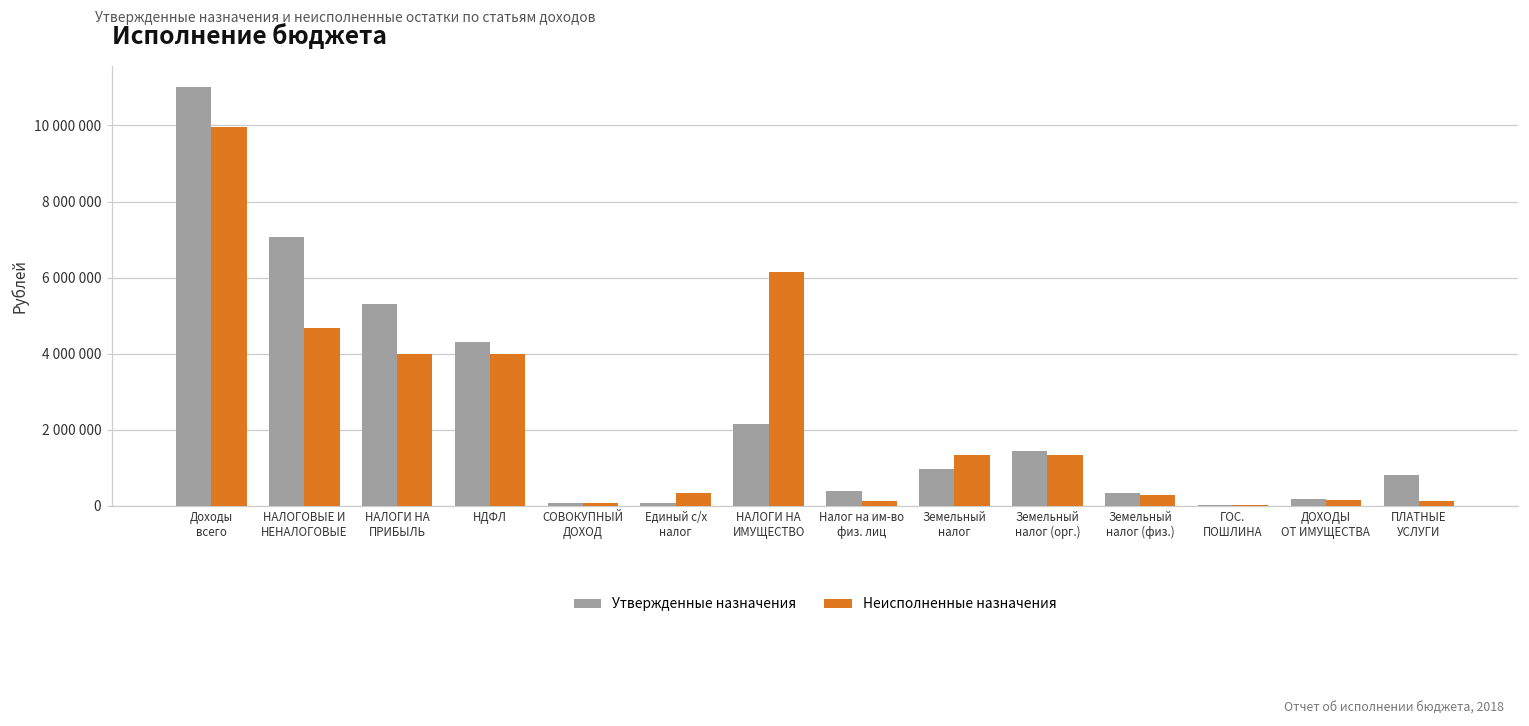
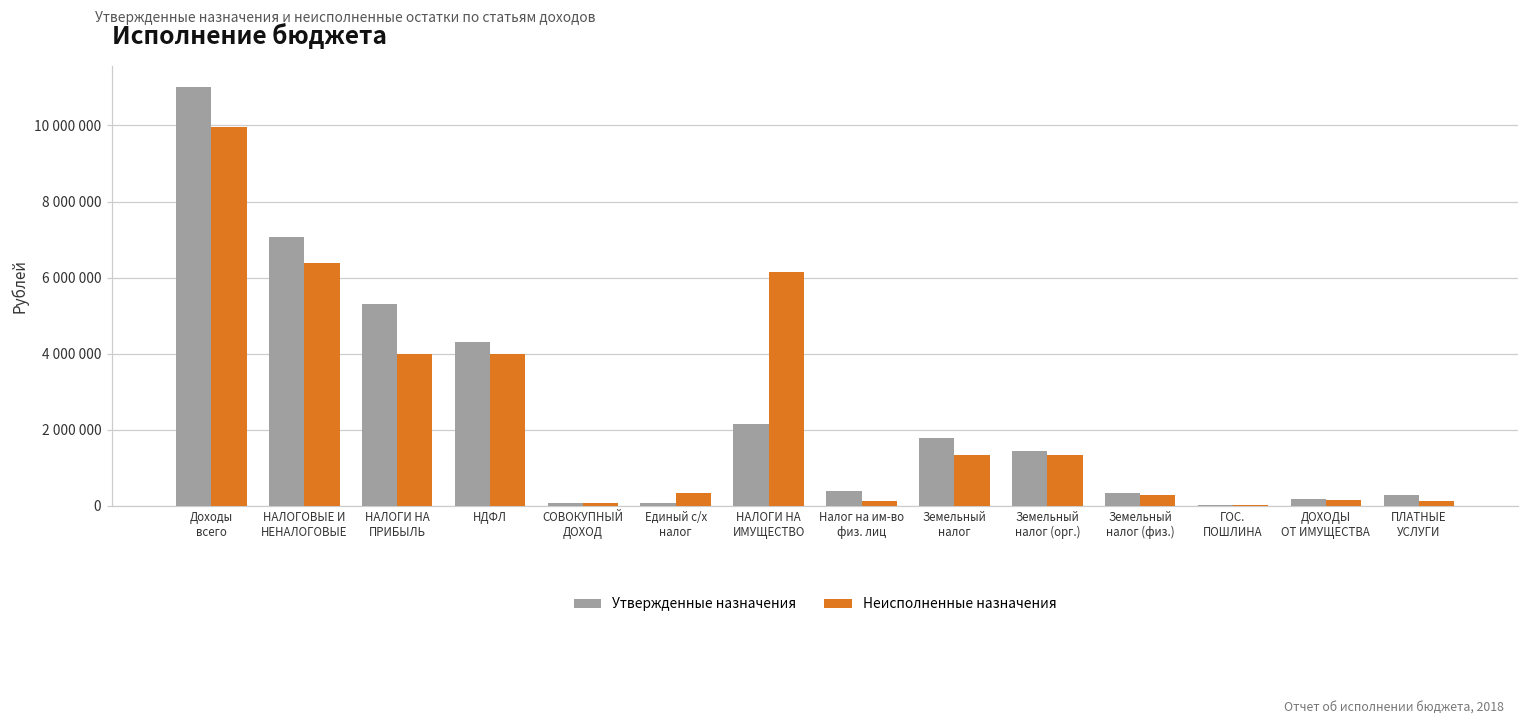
Неисполненные назначения, НАЛОГОВЫЕ И НЕНАЛОГОВЫЕ: 4700000 -> 6400000
Утвержденные назначения, Земельный налог: 1000000 -> 1800000
Утвержденные назначения, ПЛАТНЫЕ УСЛУГИ: 800000 -> 300000
